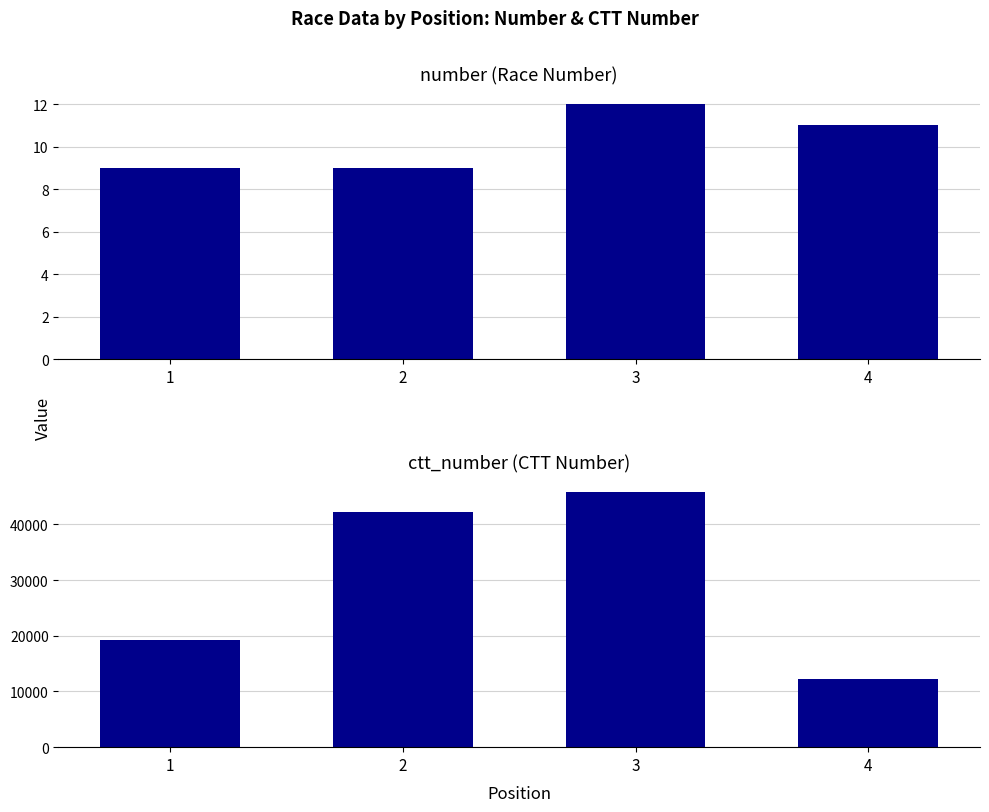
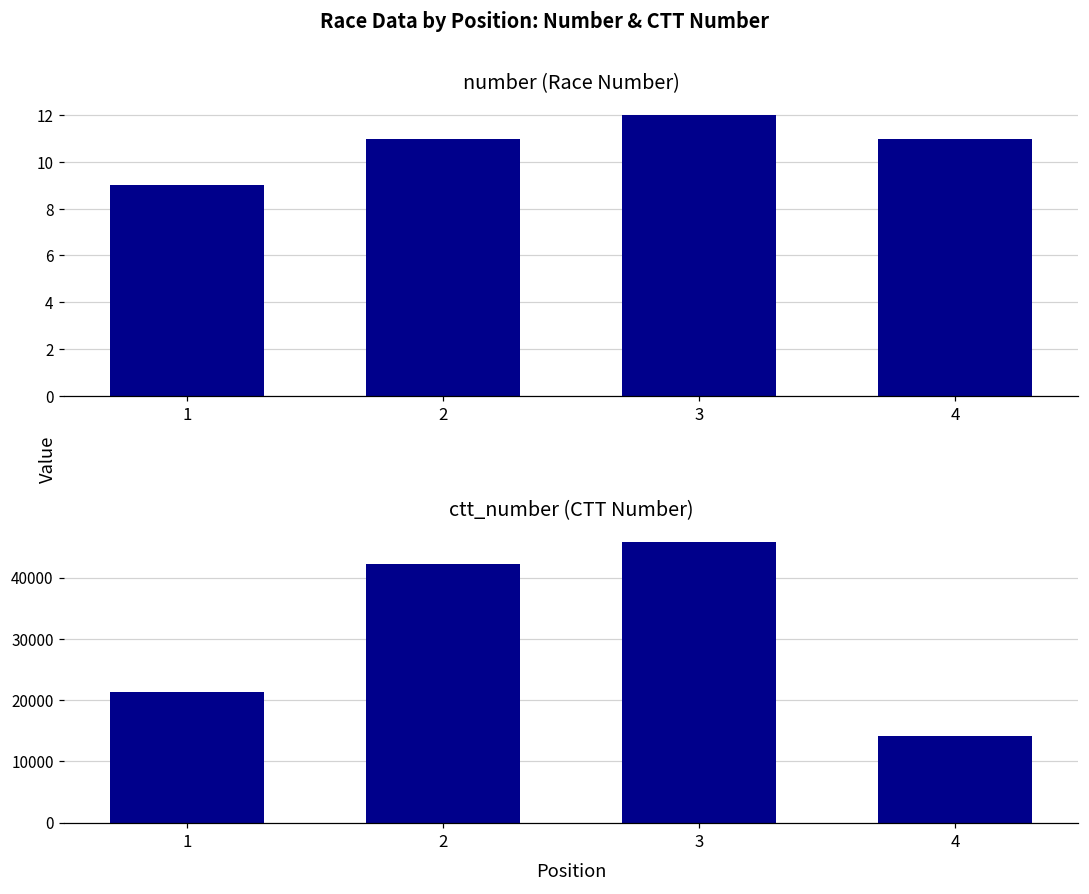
number (Race Number), 2: 9 -> 11
ctt_number (CTT Number), 1: 19000 -> 21000
ctt_number (CTT Number), 4: 12000 -> 14000
